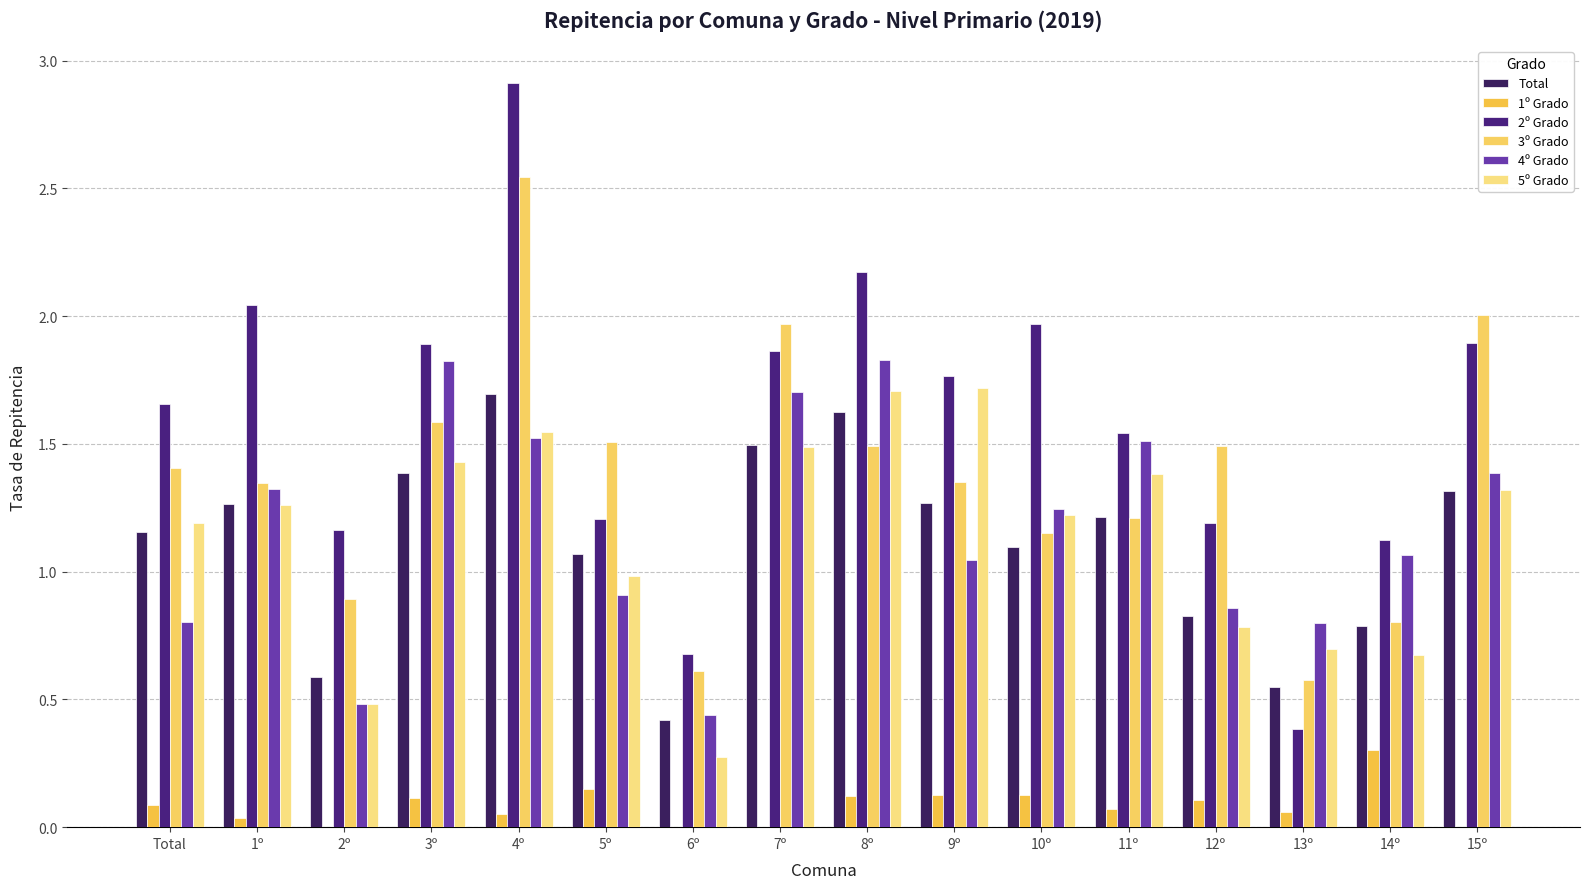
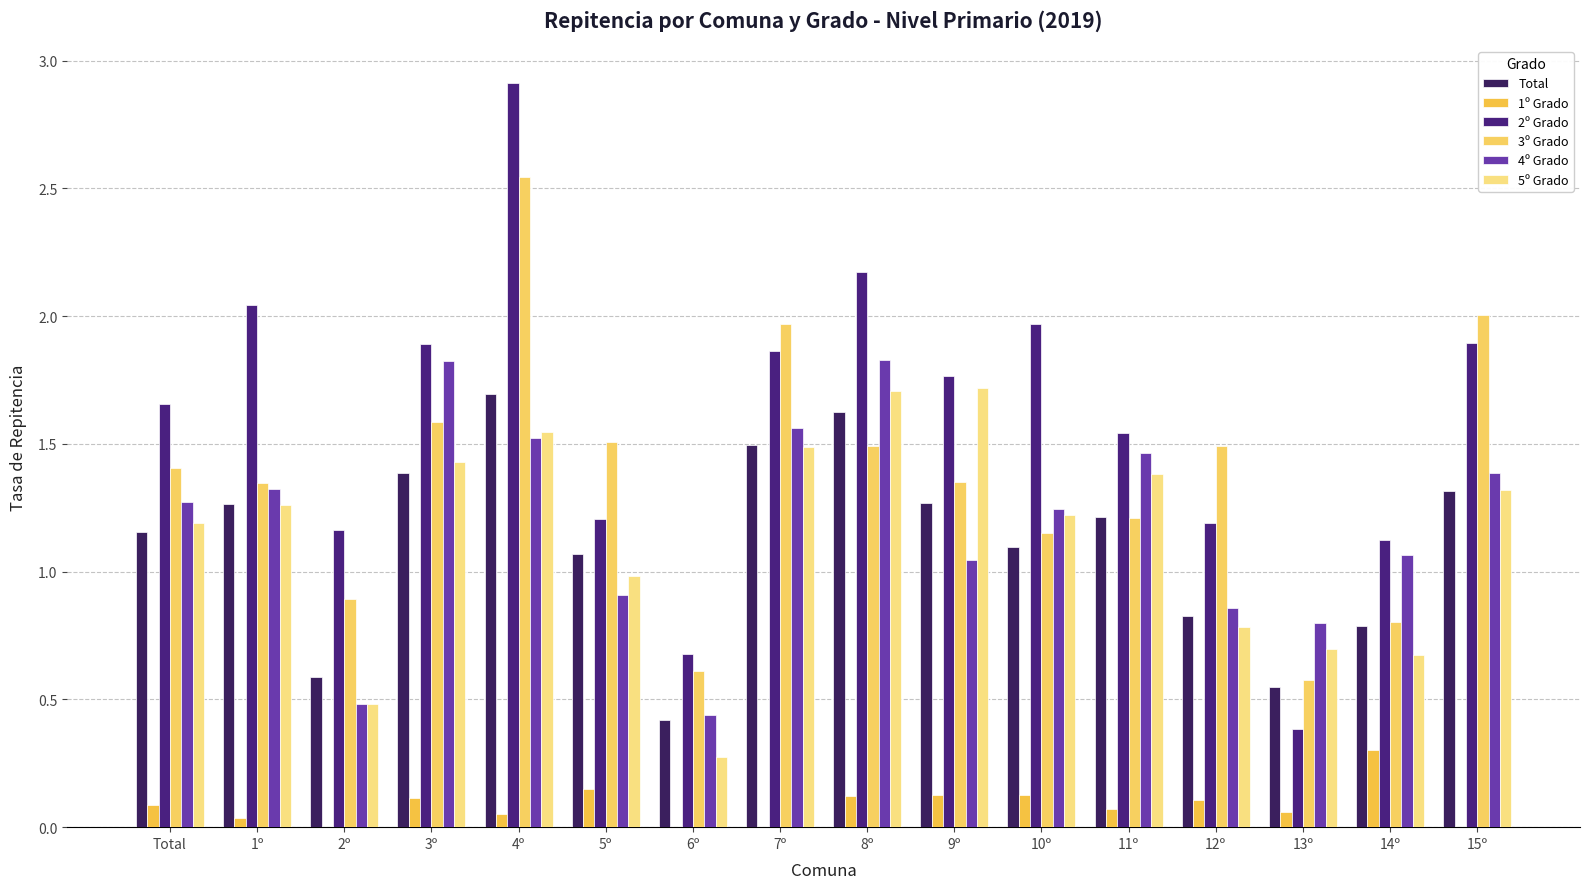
4º Grado, Total: 0.80 -> 1.27
4º Grado, 7º: 1.70 -> 1.56
4º Grado, 11º: 1.51 -> 1.46
